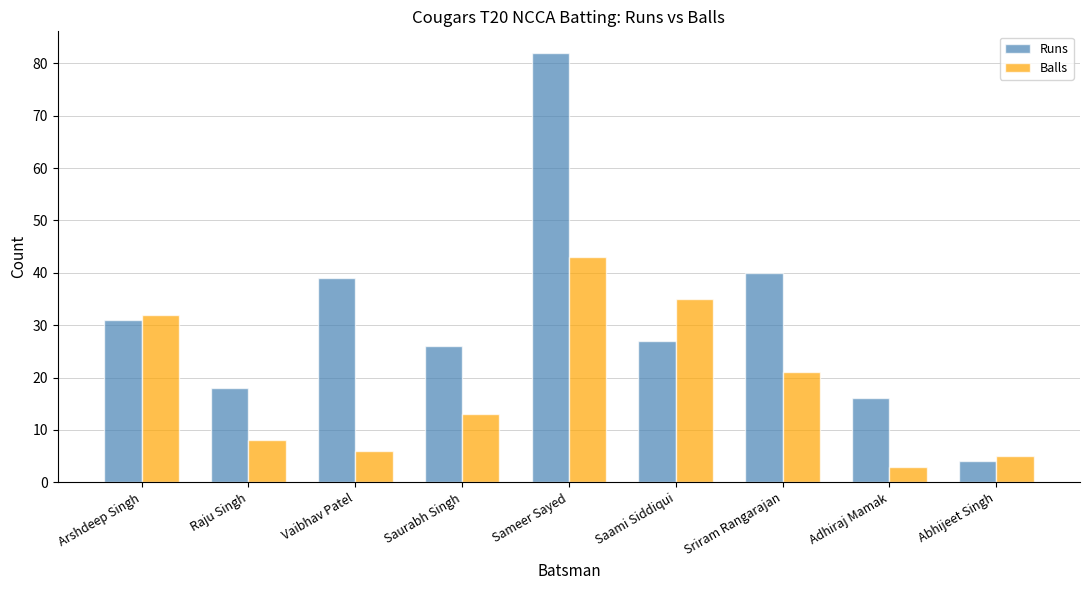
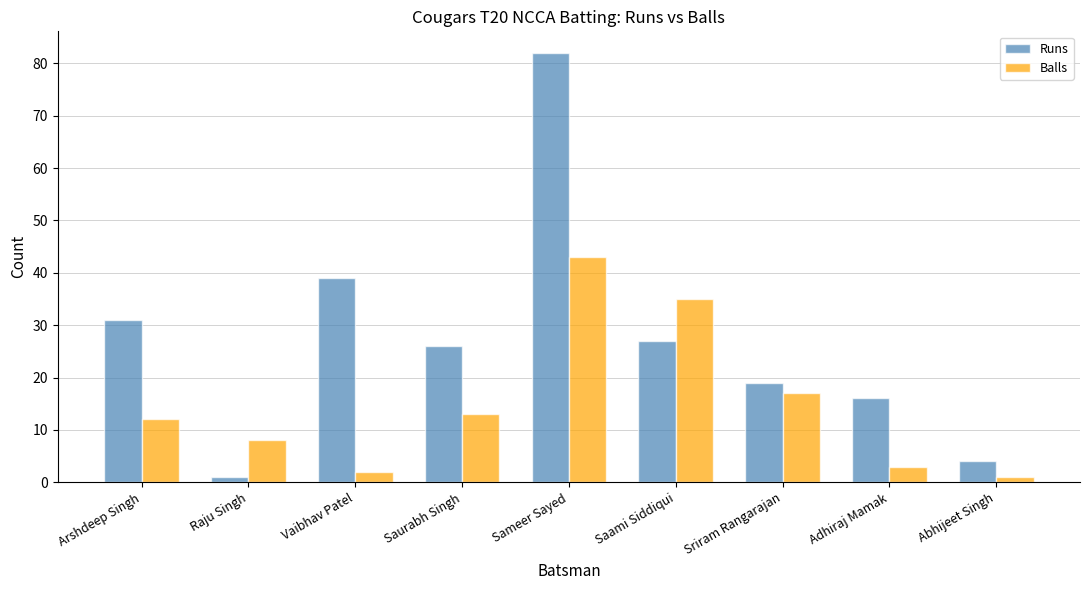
Balls, Arshdeep Singh: 32 -> 12
Runs, Raju Singh: 18 -> 1
Balls, Vaibhav Patel: 6 -> 2
Runs, Sriram Rangarajan: 40 -> 19
Balls, Sriram Rangarajan: 21 -> 17
Balls, Abhijeet Singh: 5 -> 1
